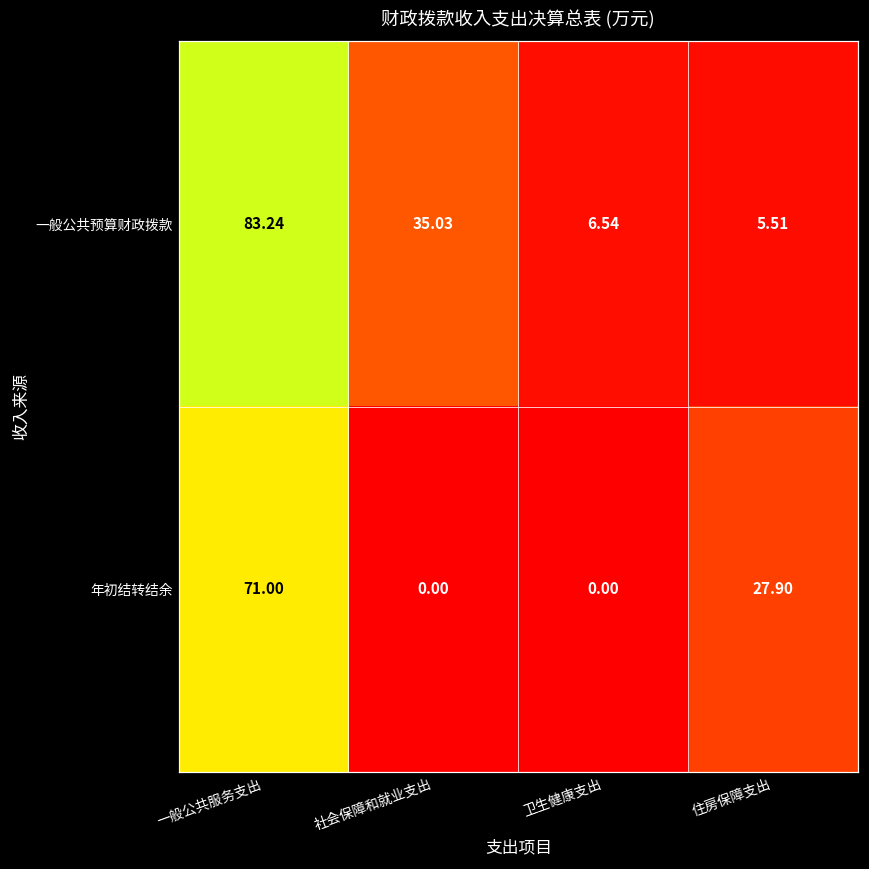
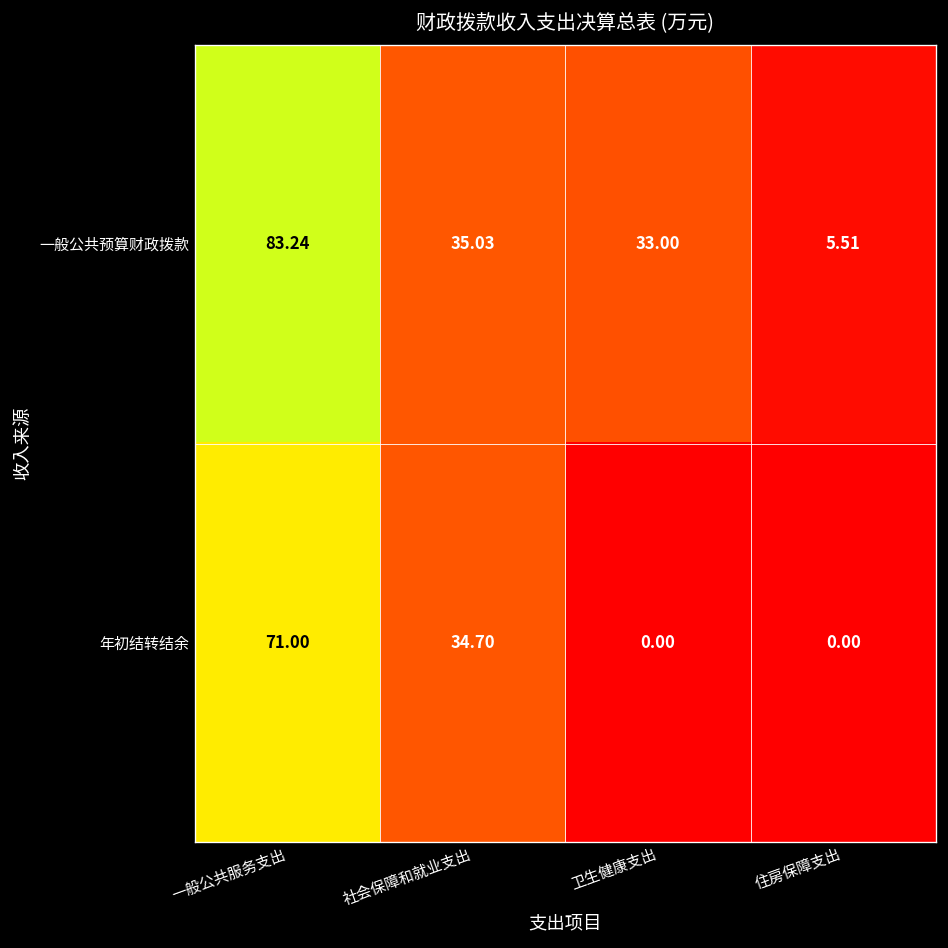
一般公共预算财政拨款, 卫生健康支出: 6.54 -> 33.00
年初结转结余, 社会保障和就业支出: 0.00 -> 34.70
年初结转结余, 住房保障支出: 27.90 -> 0.00
